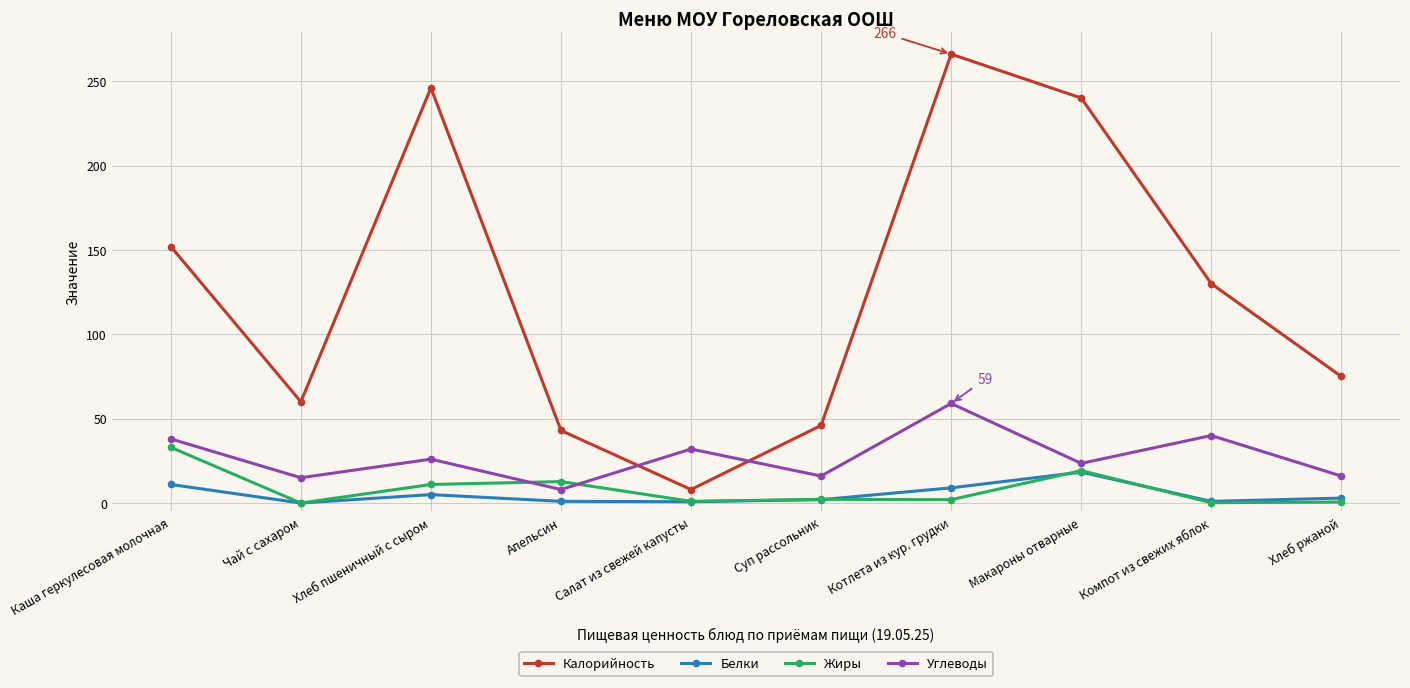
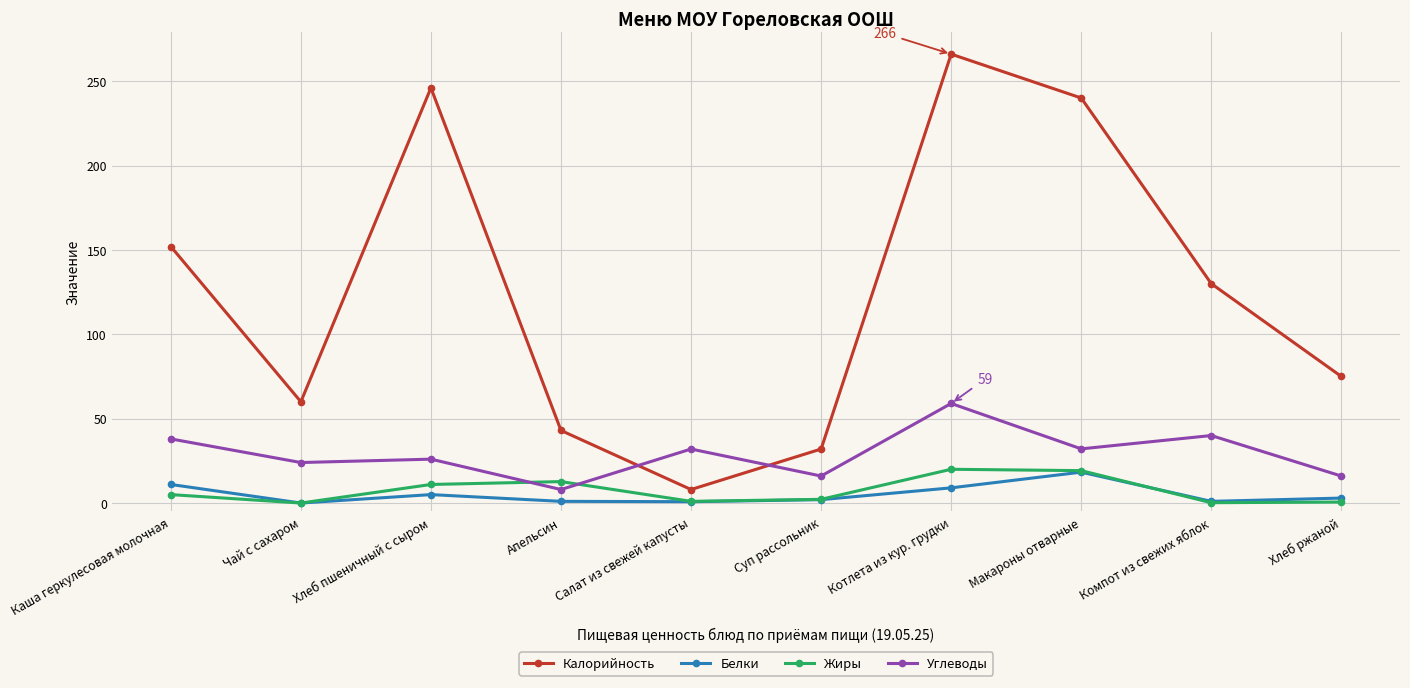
Жиры, Каша геркулесовая молочная: 33 -> 5
Углеводы, Чай с сахаром: 15 -> 24
Калорийность, Суп рассольник: 46 -> 32
Жиры, Котлета из кур. грудки: 2 -> 20
Углеводы, Макароны отварные: 24 -> 32
